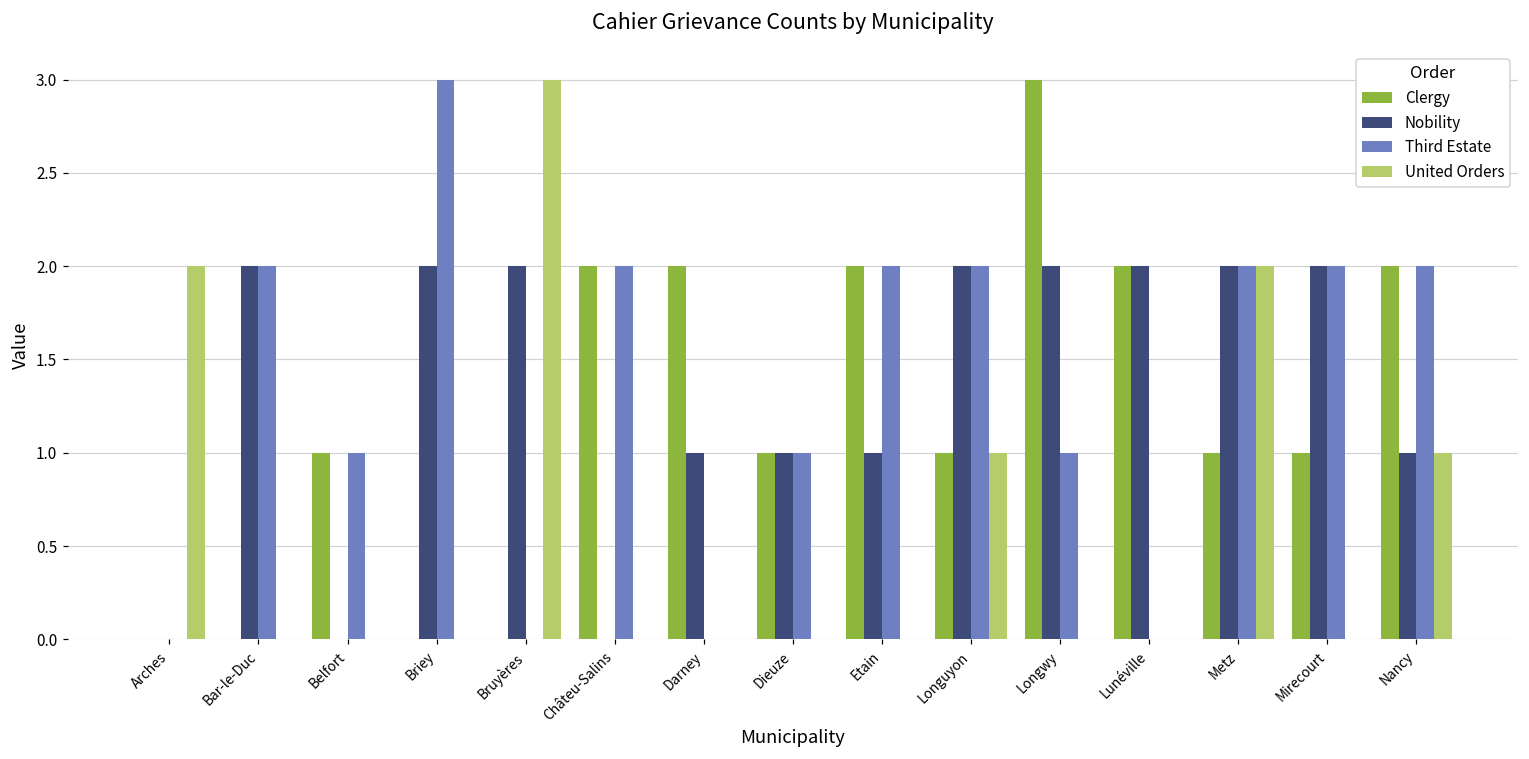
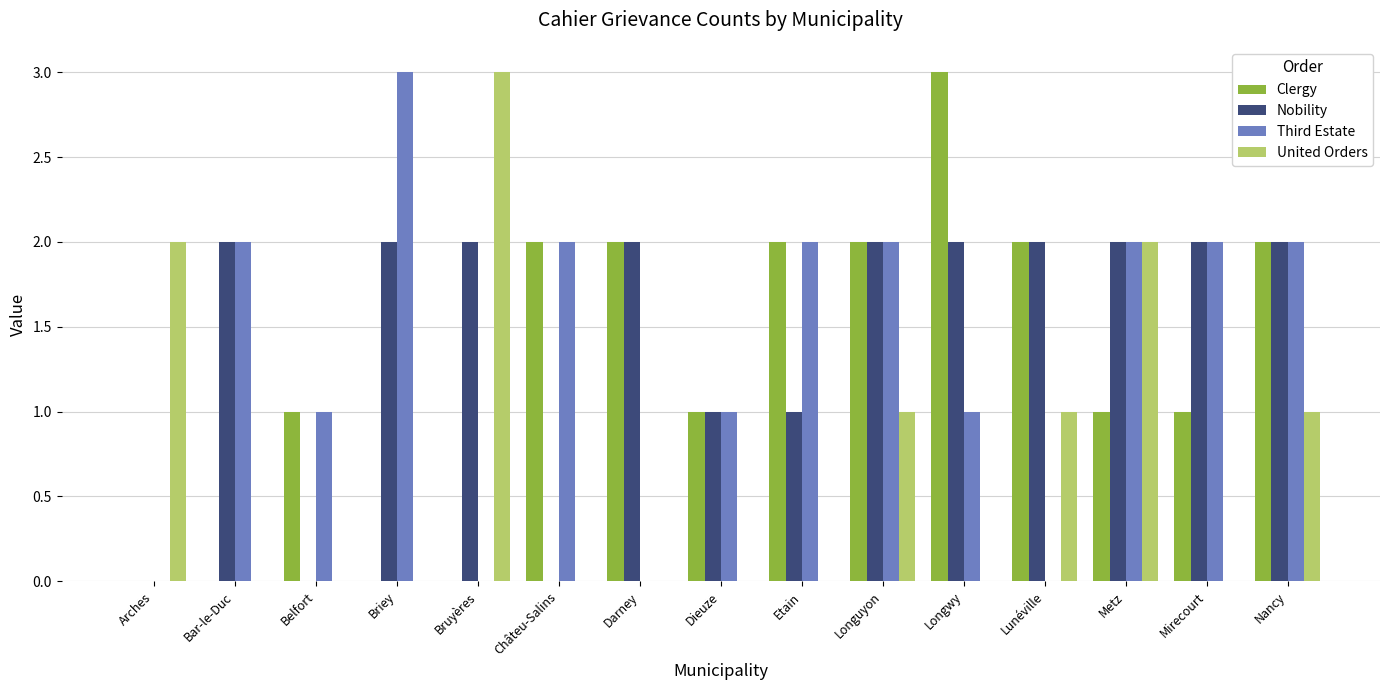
Nobility, Darney: 1 -> 2
Clergy, Longuyon: 1 -> 2
United Orders, Lunéville: 0 -> 1
Nobility, Nancy: 1 -> 2
